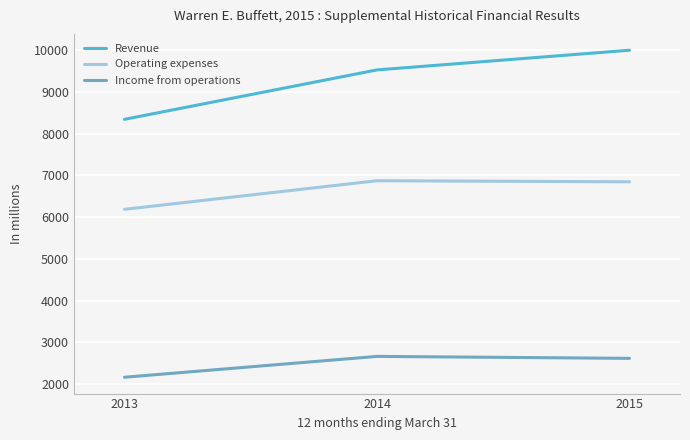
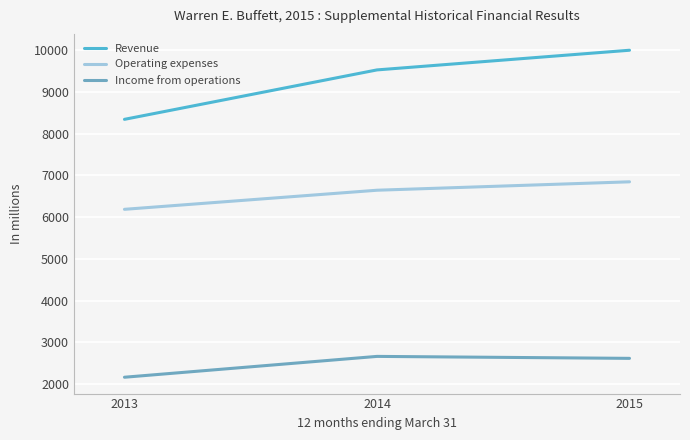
Operating expenses, 2014: 6900 -> 6600
